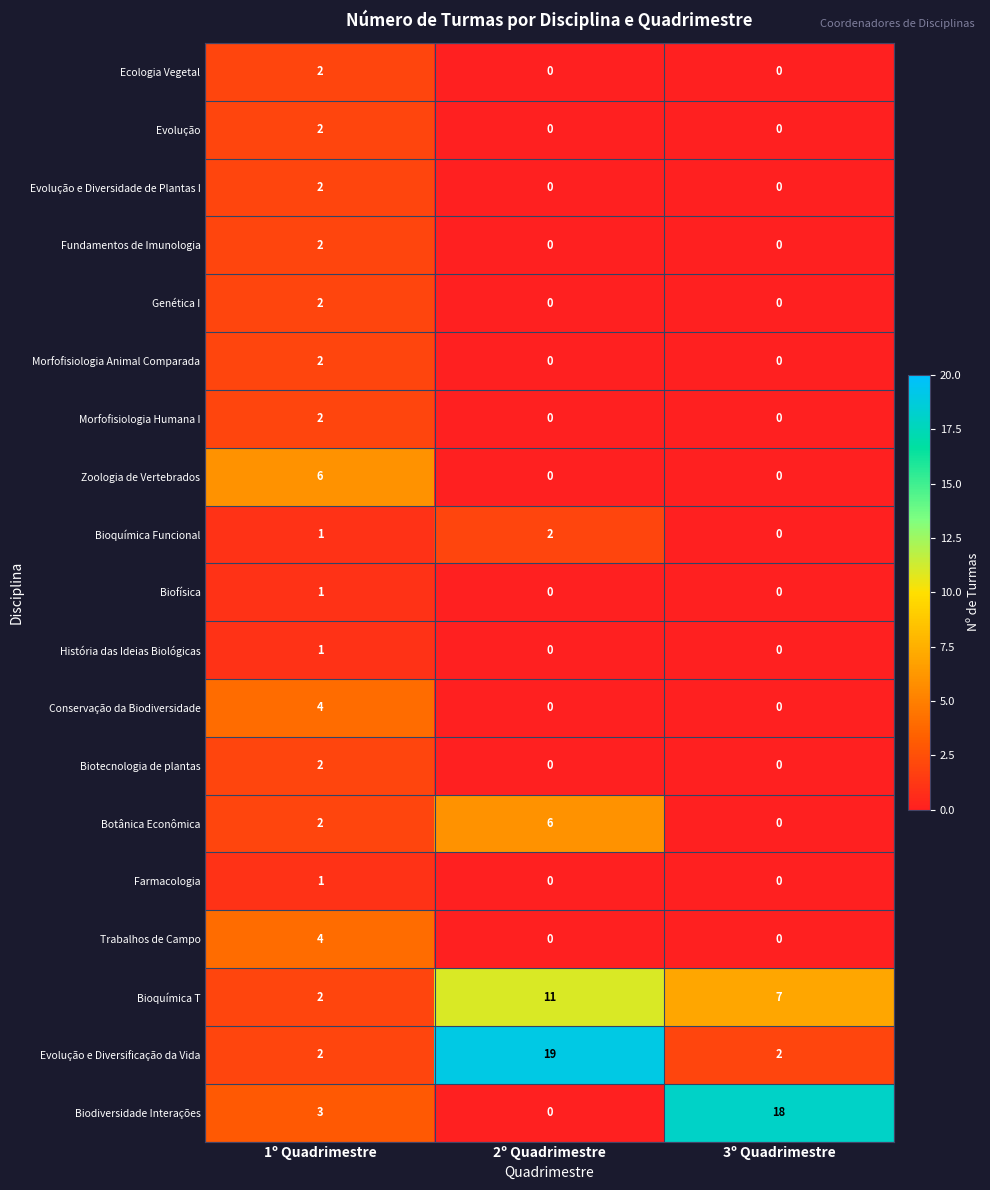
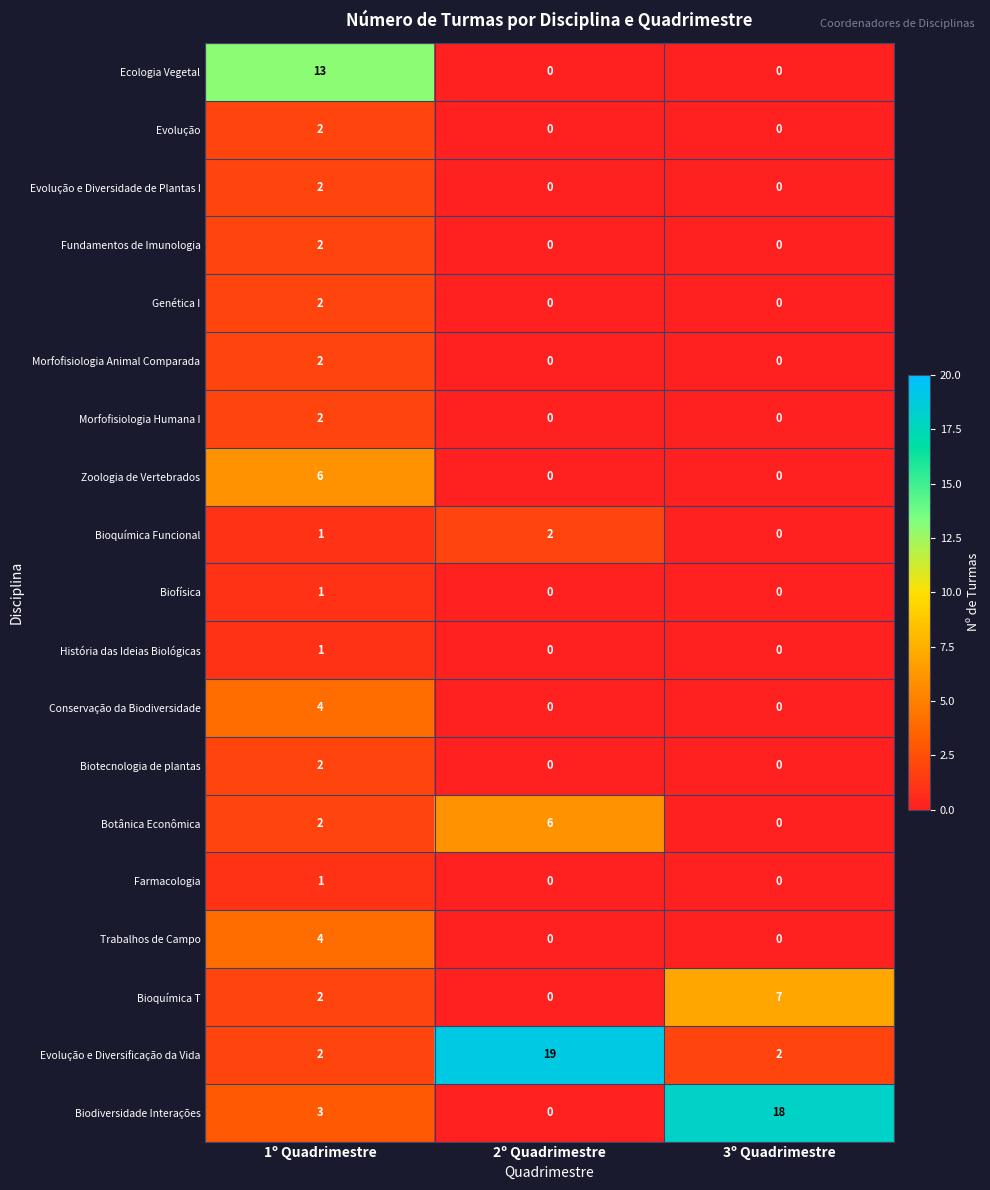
Ecologia Vegetal, 1º Quadrimestre: 2 -> 13
Bioquímica T, 2º Quadrimestre: 11 -> 0
